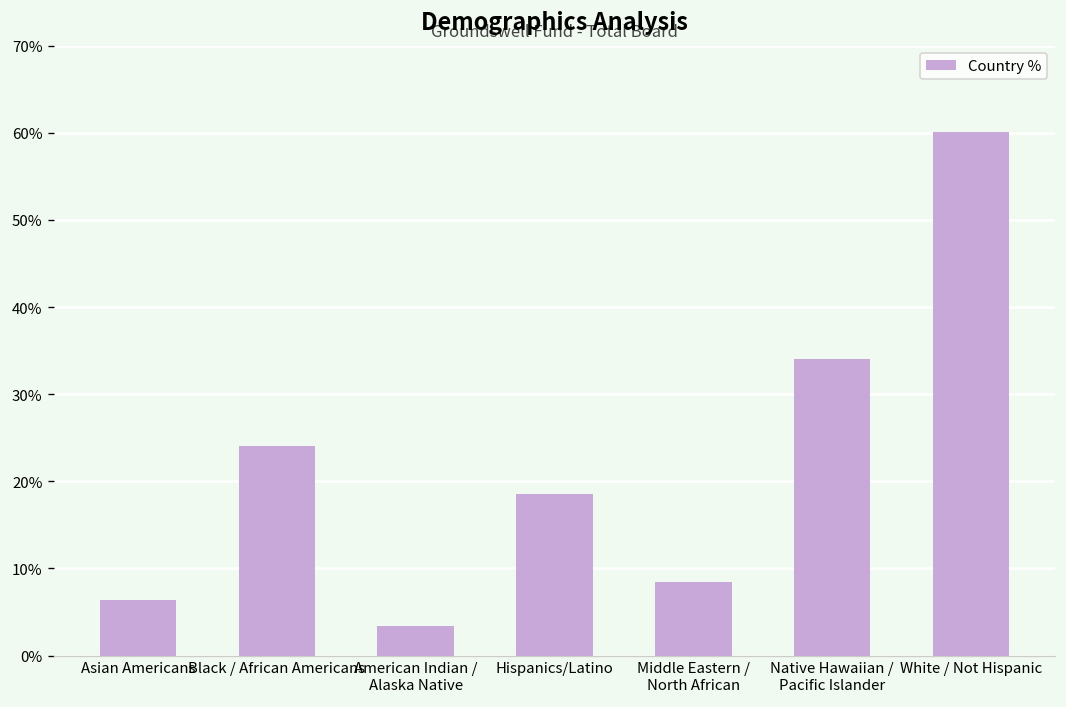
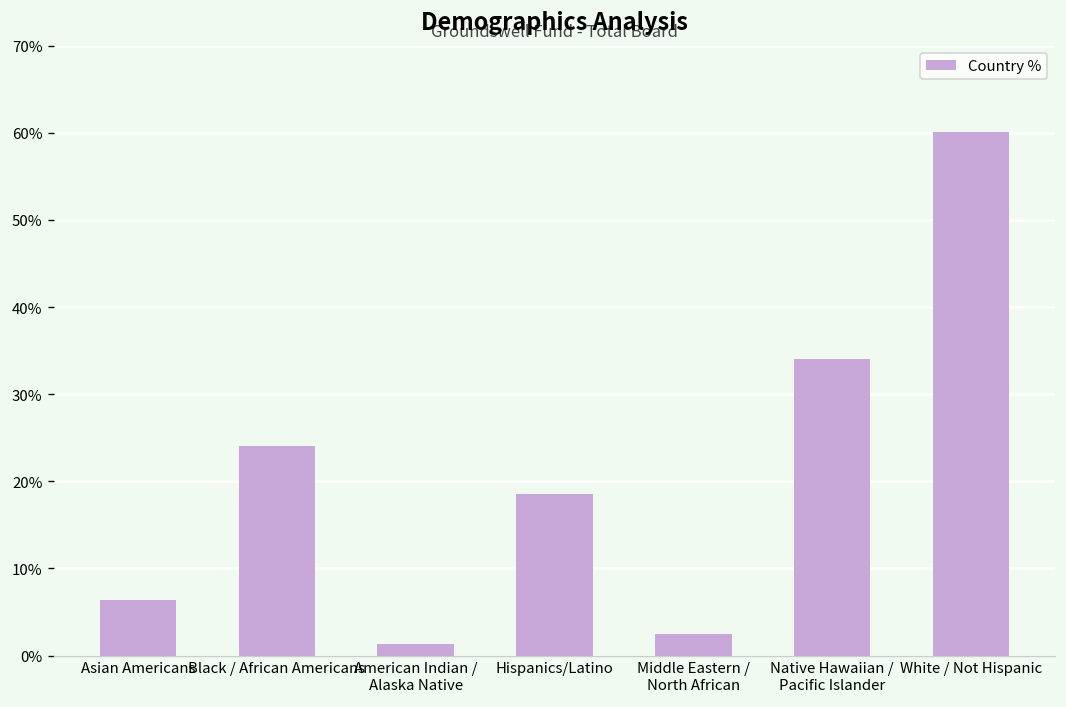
American Indian / Alaska Native: 3% -> 1%
Middle Eastern / North African: 9% -> 3%
